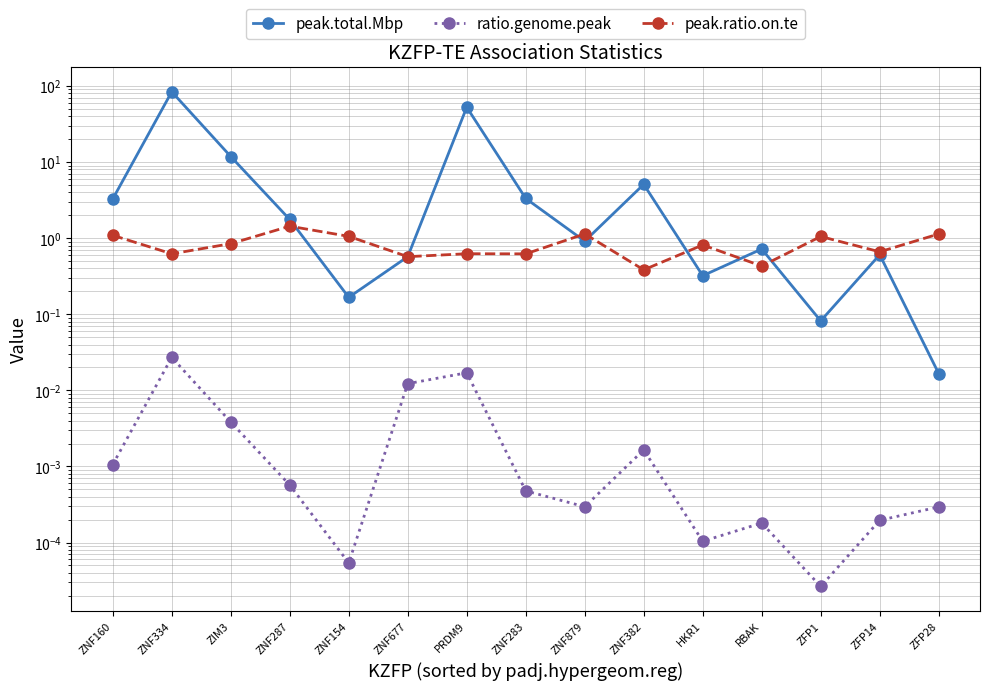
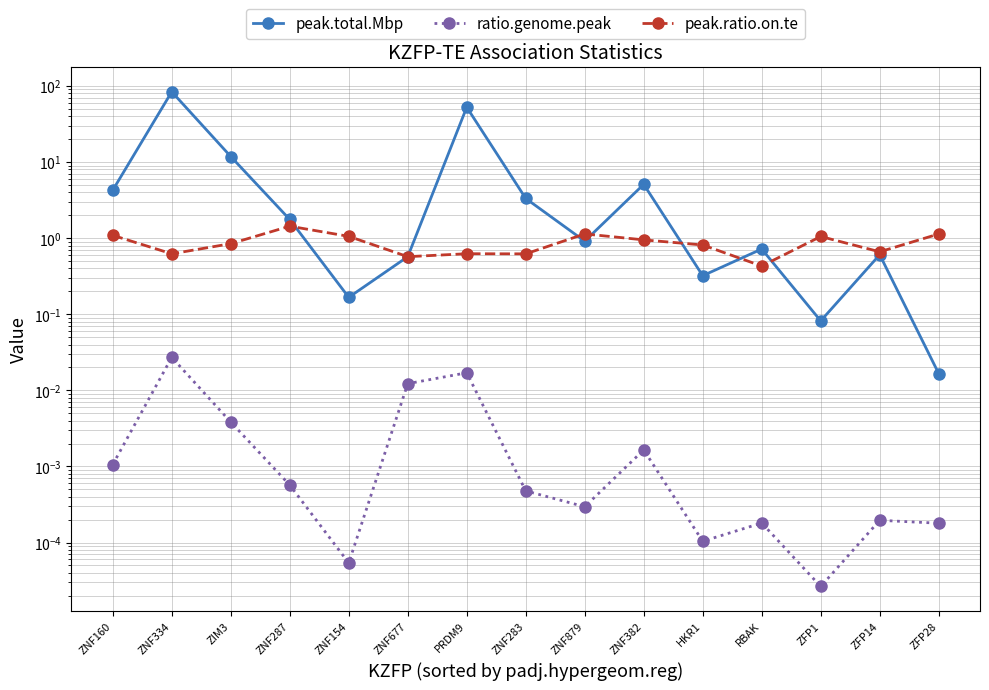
peak.total.Mbp, ZNF160: 3.3 -> 4
peak.ratio.on.te, ZNF382: 0.4 -> 1.0
ratio.genome.peak, ZFP28: 0.00029 -> 0.00018
